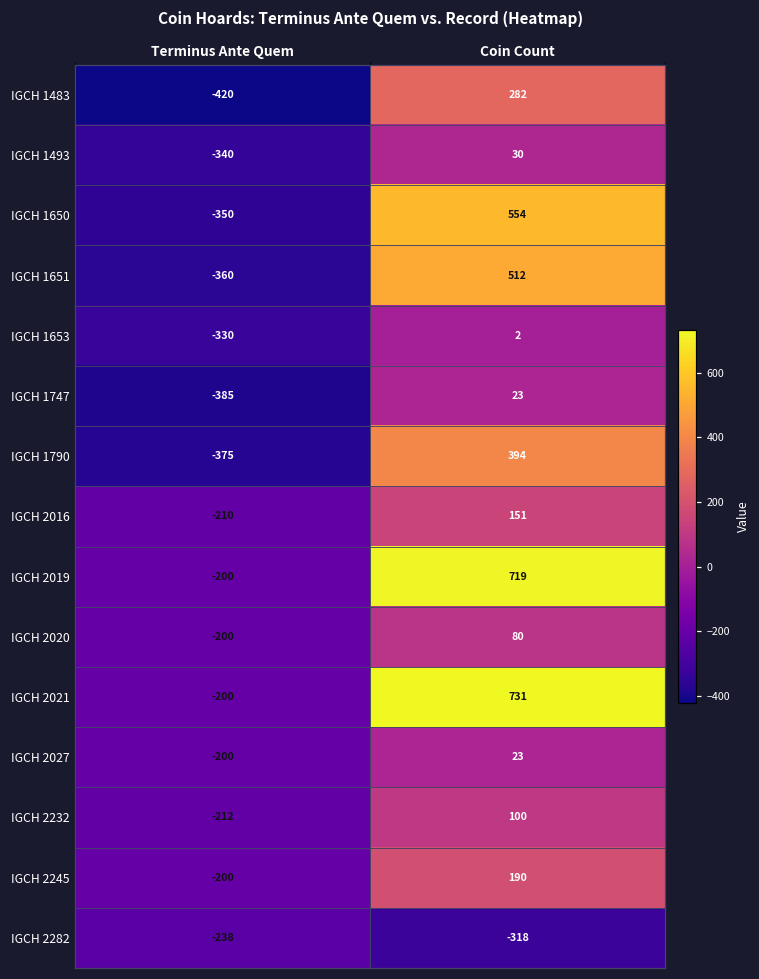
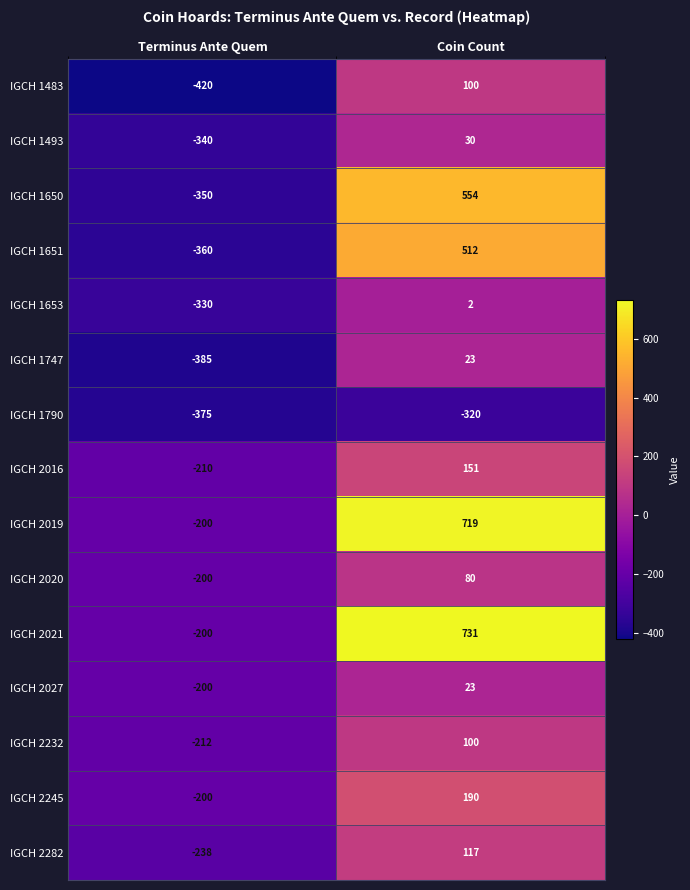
IGCH 1483, Coin Count: 282 -> 100
IGCH 1790, Coin Count: 394 -> -320
IGCH 2282, Coin Count: -318 -> 117
